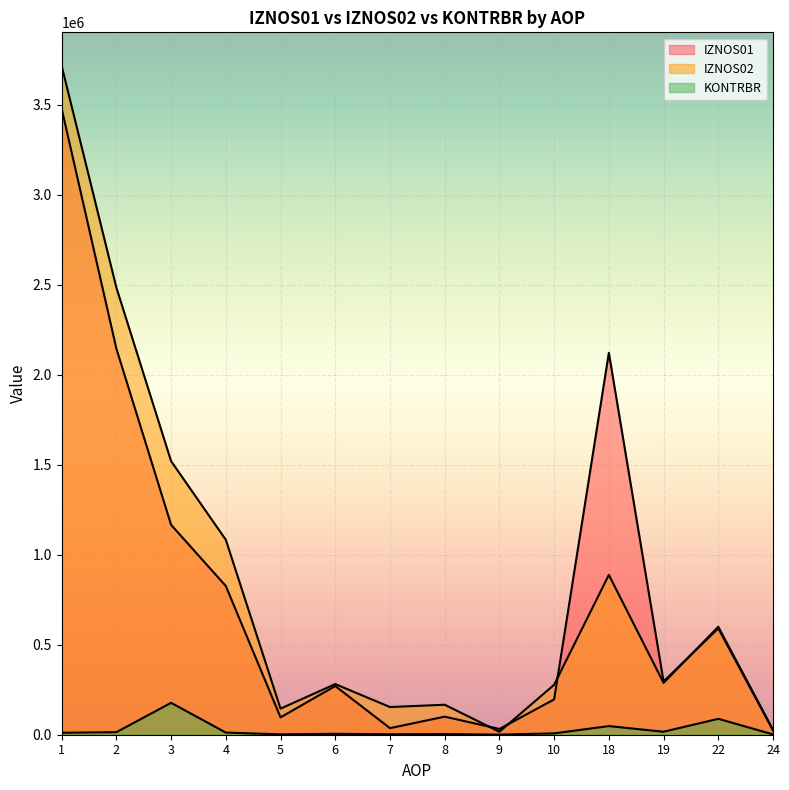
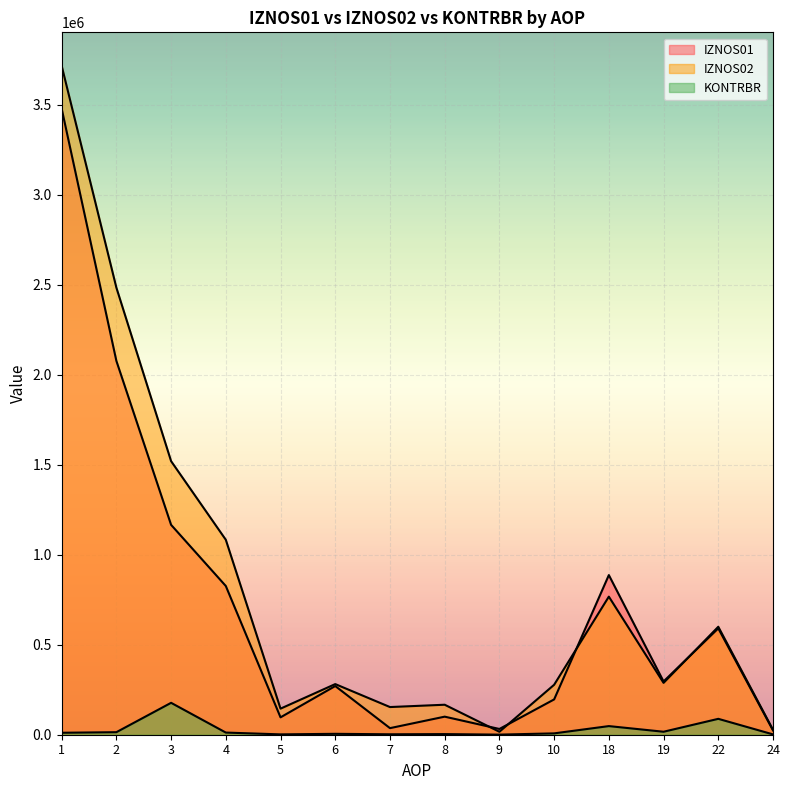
IZNOS01, 2: 2140000 -> 2080000
IZNOS01, 18: 2120000 -> 890000
IZNOS02, 18: 890000 -> 770000
